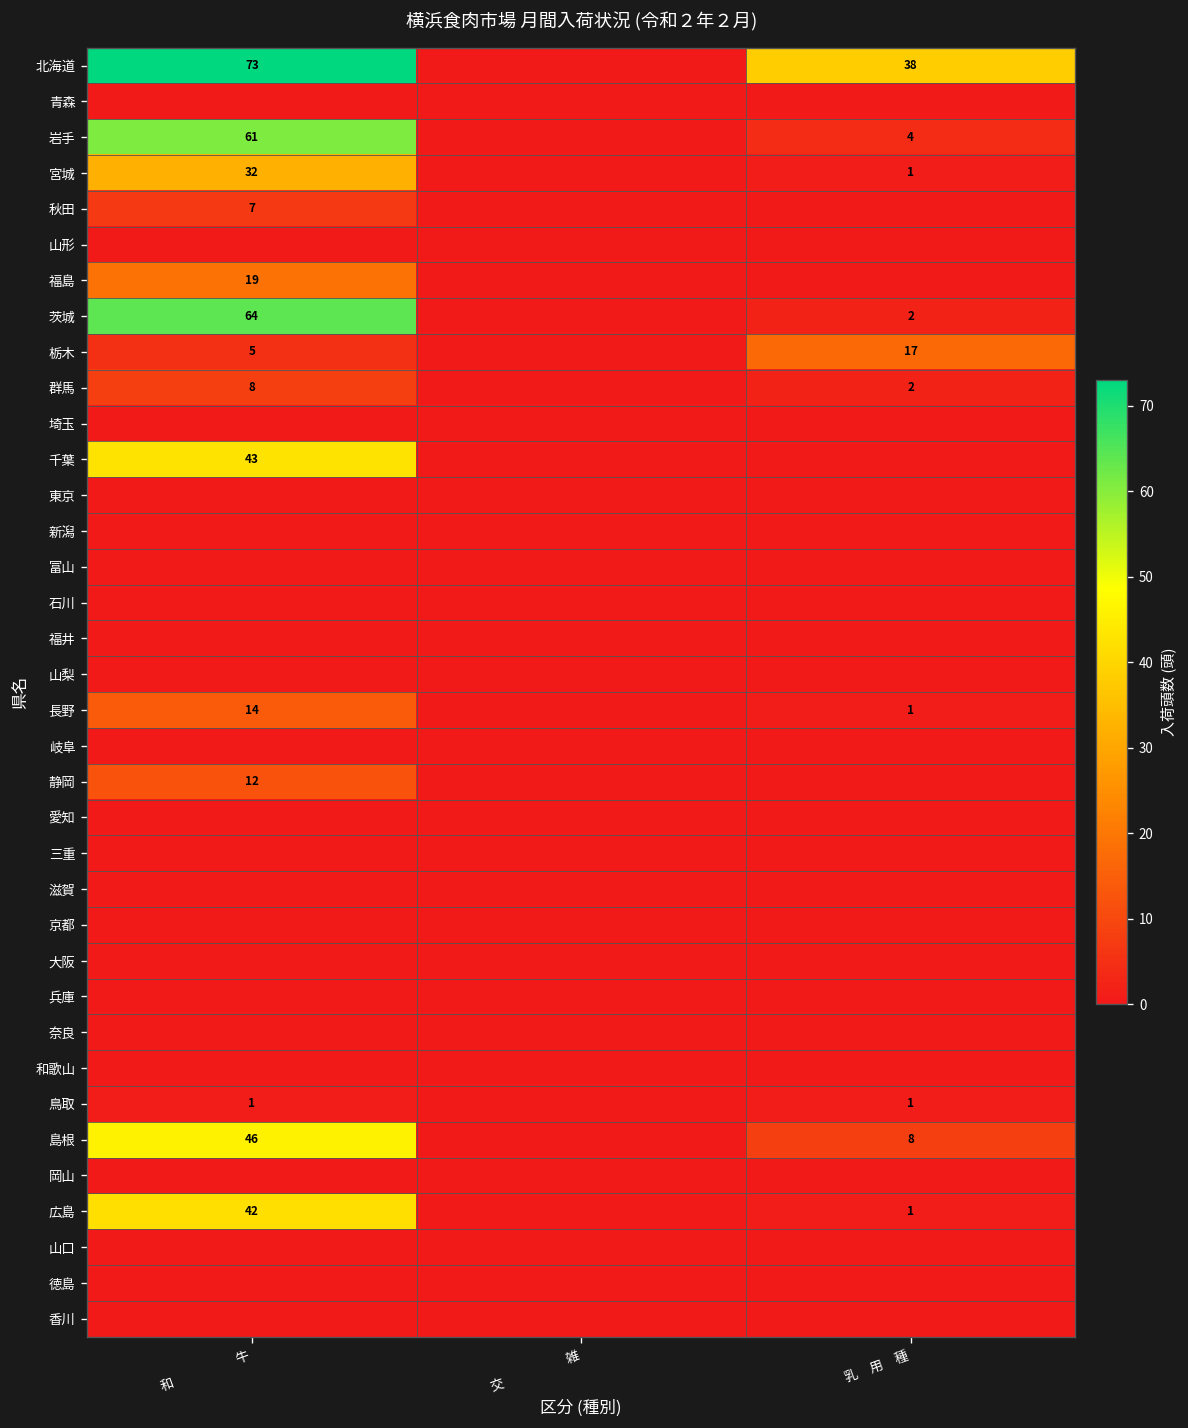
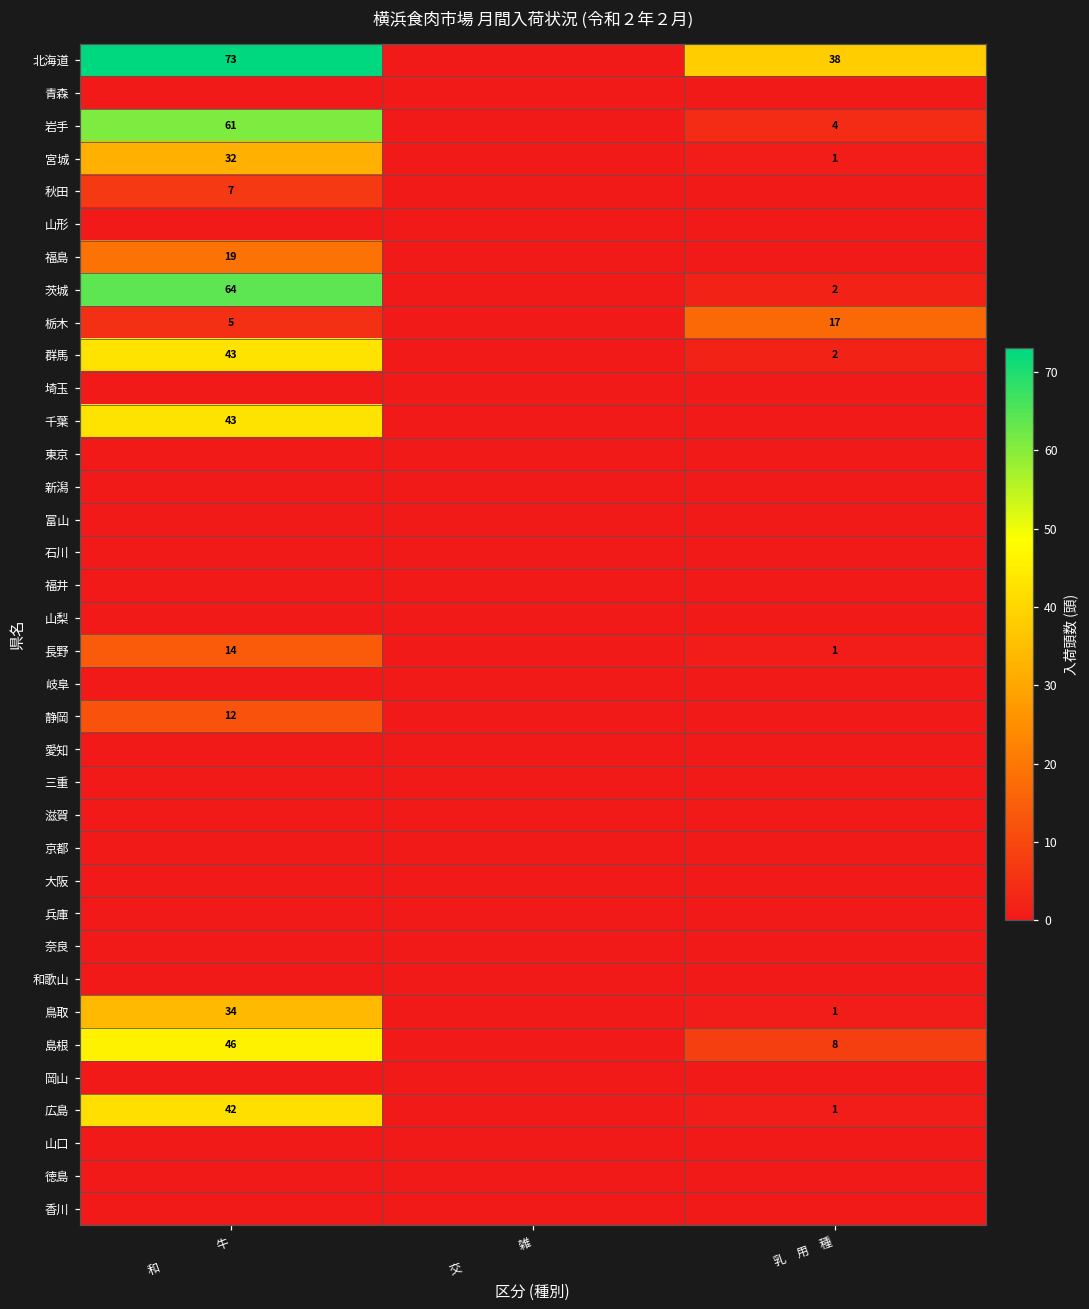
群馬, 和 牛: 8 -> 43
鳥取, 和 牛: 1 -> 34
